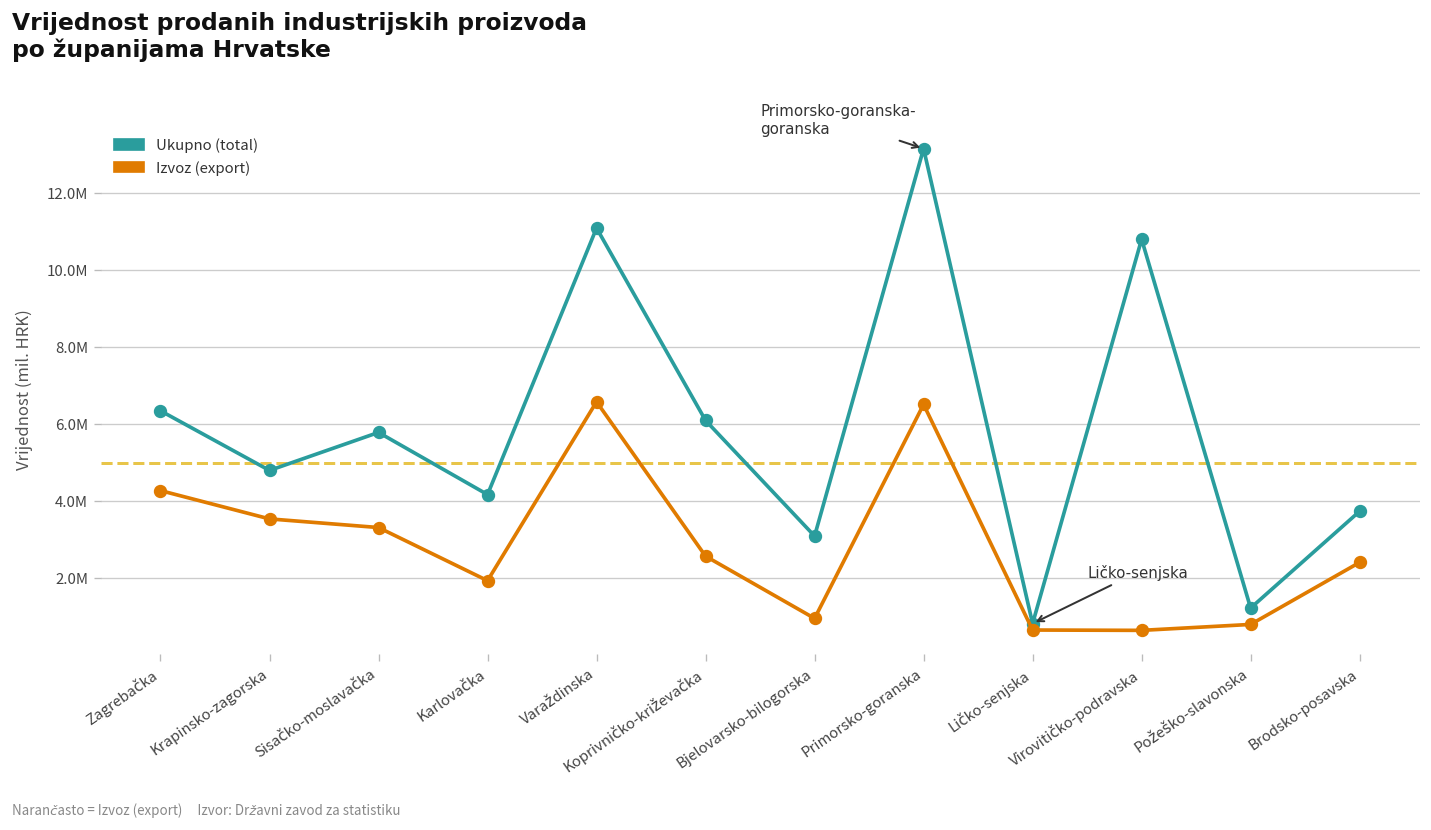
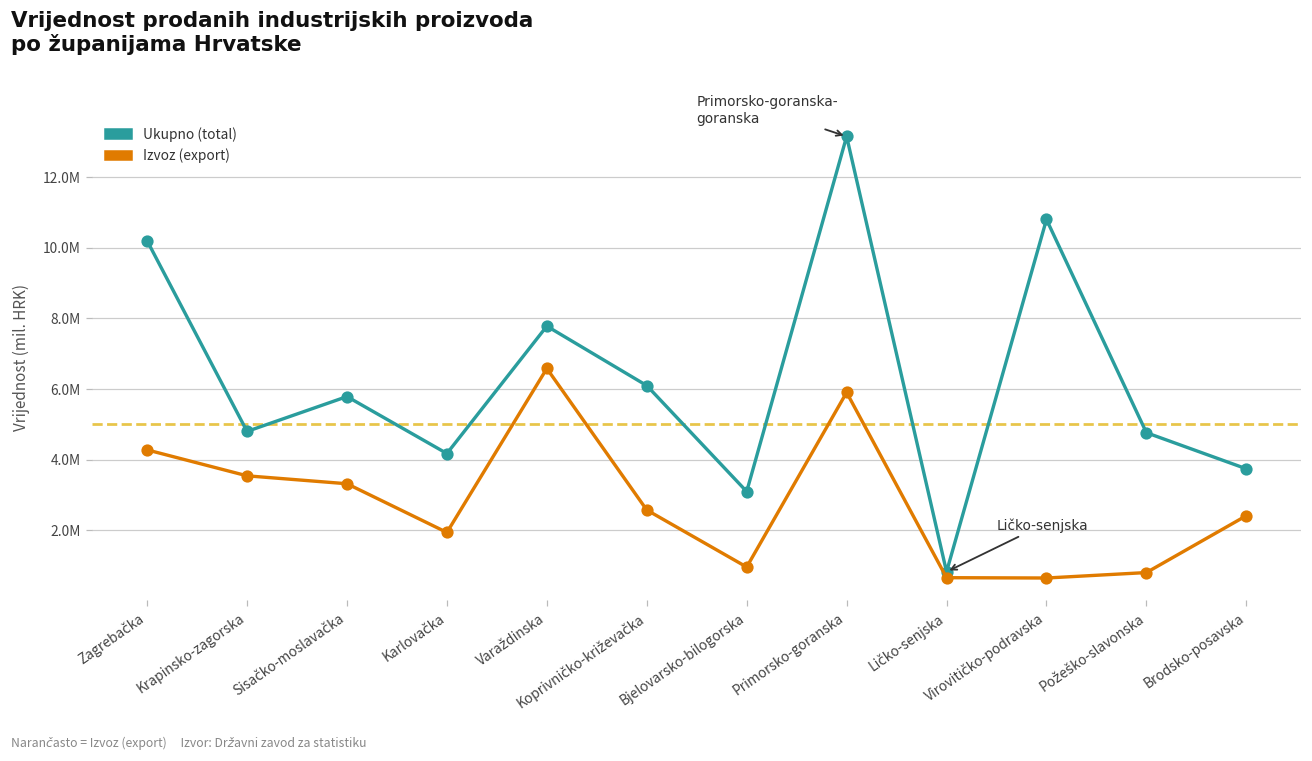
Ukupno (total), Zagrebačka: 6300000 -> 10200000
Ukupno (total), Varaždinska: 11100000 -> 7800000
Izvoz (export), Primorsko-goranska: 6500000 -> 5900000
Ukupno (total), Požeško-slavonska: 1200000 -> 4800000
